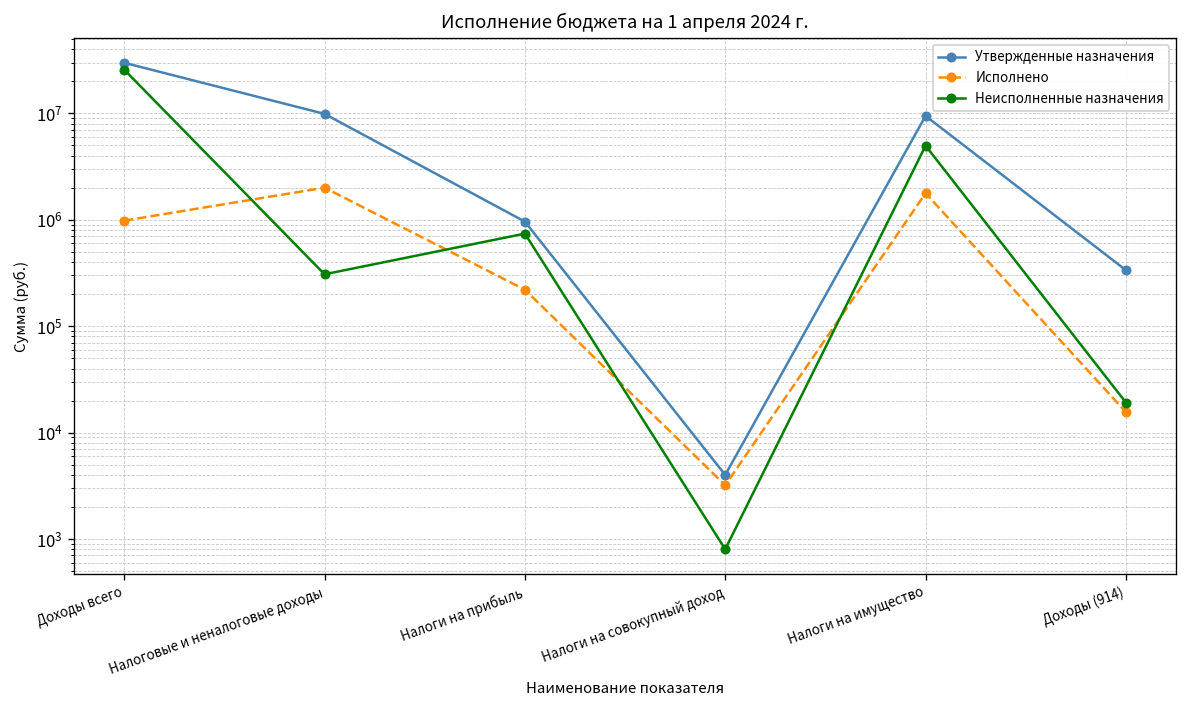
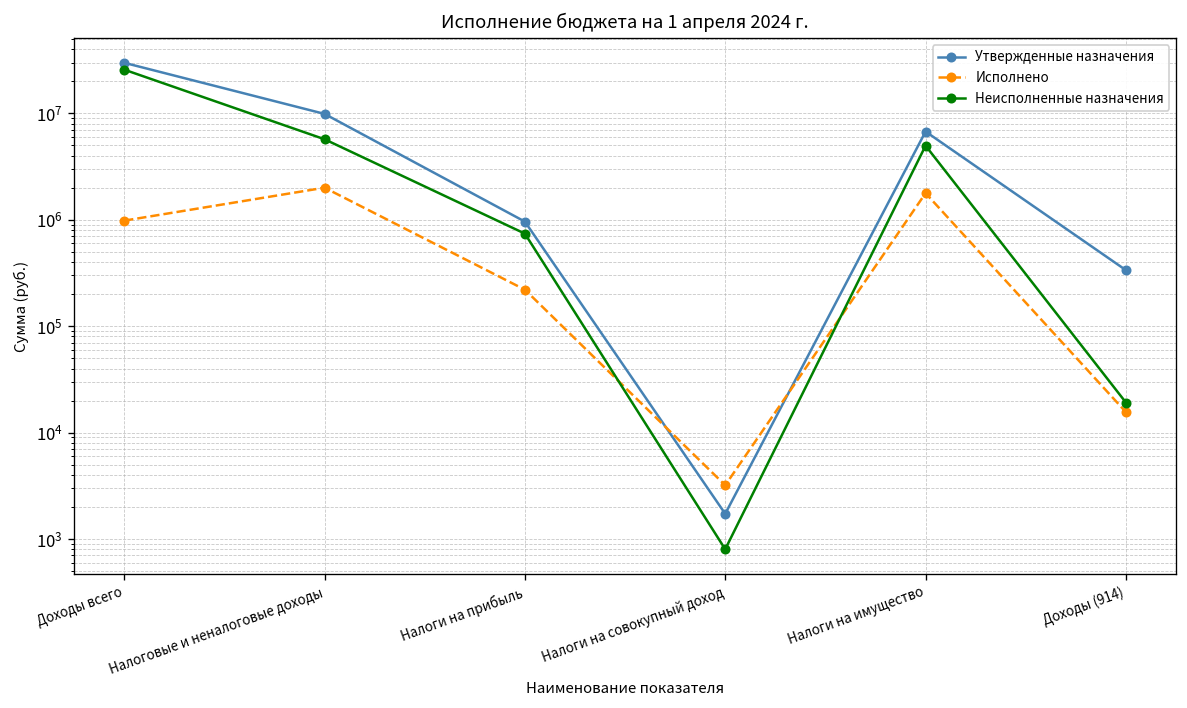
Неисполненные назначения, Налоговые и неналоговые доходы: 310000 -> 6000000
Утвержденные назначения, Налоги на совокупный доход: 4000 -> 1700
Утвержденные назначения, Налоги на имущество: 9000000 -> 7000000
